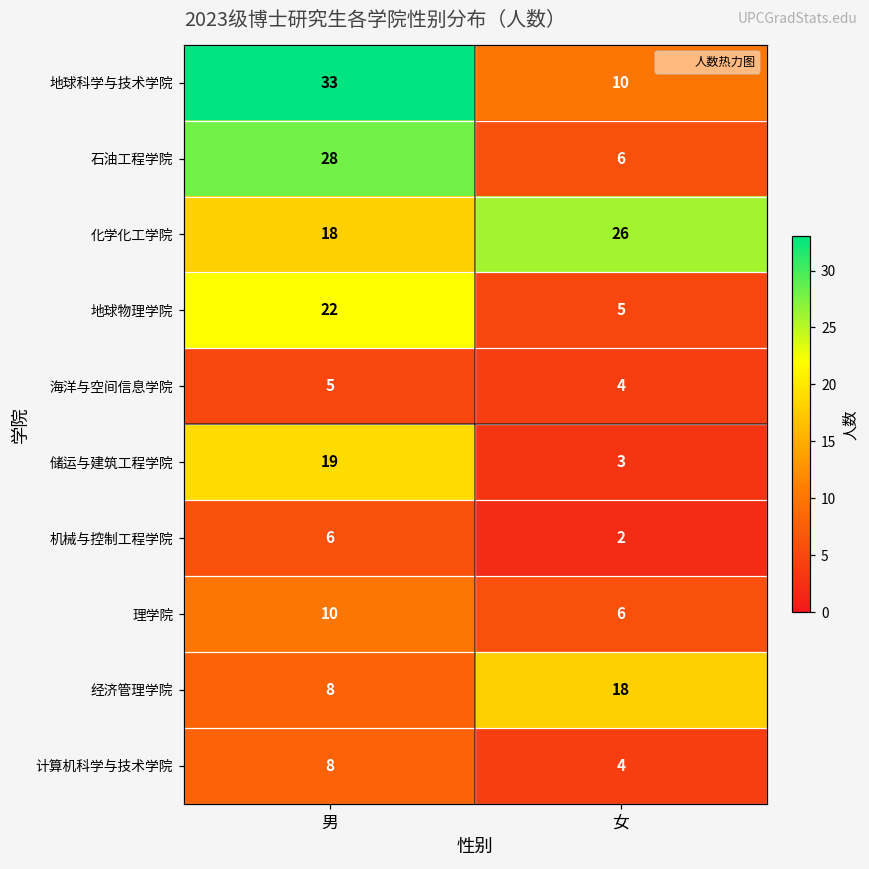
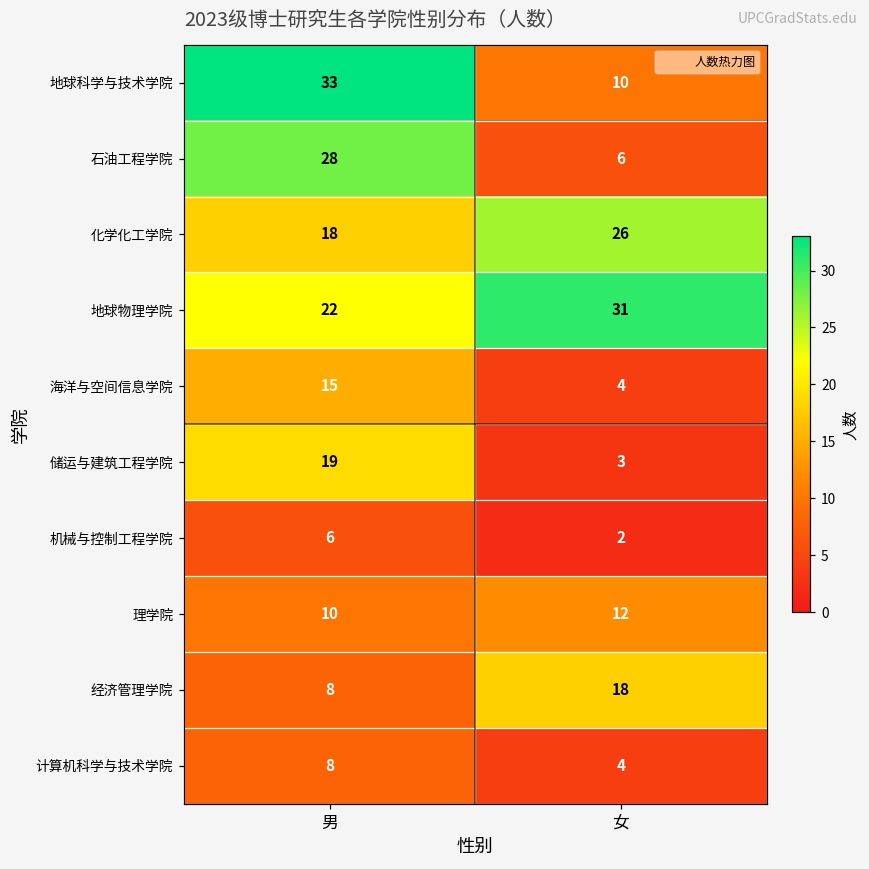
地球物理学院, 女: 5 -> 31
海洋与空间信息学院, 男: 5 -> 15
理学院, 女: 6 -> 12
